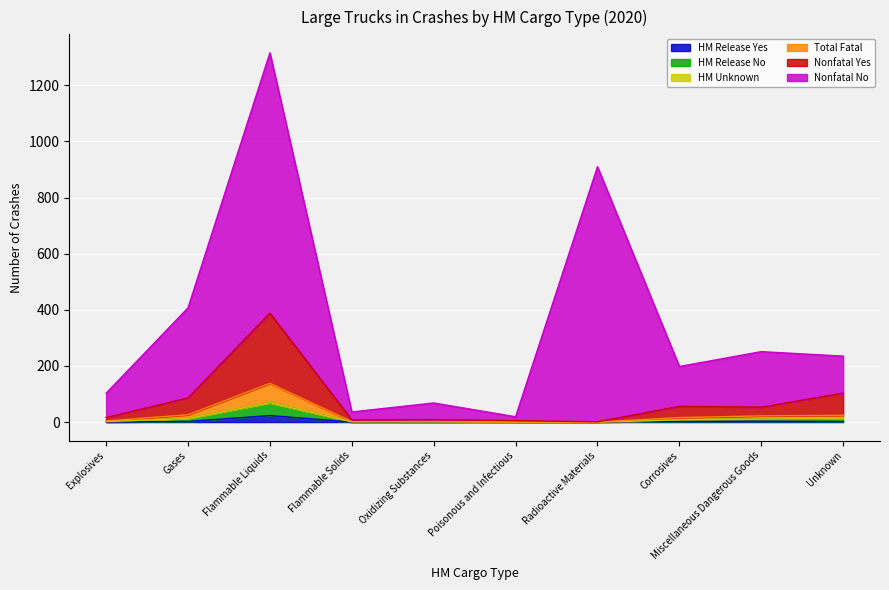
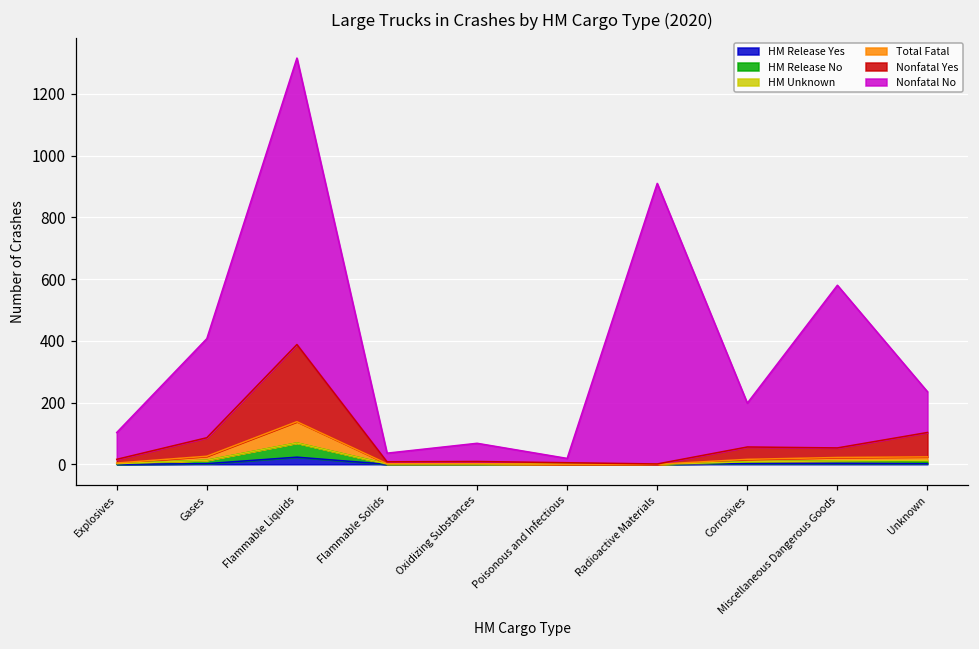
Nonfatal No, Miscellaneous Dangerous Goods: 200 -> 530
